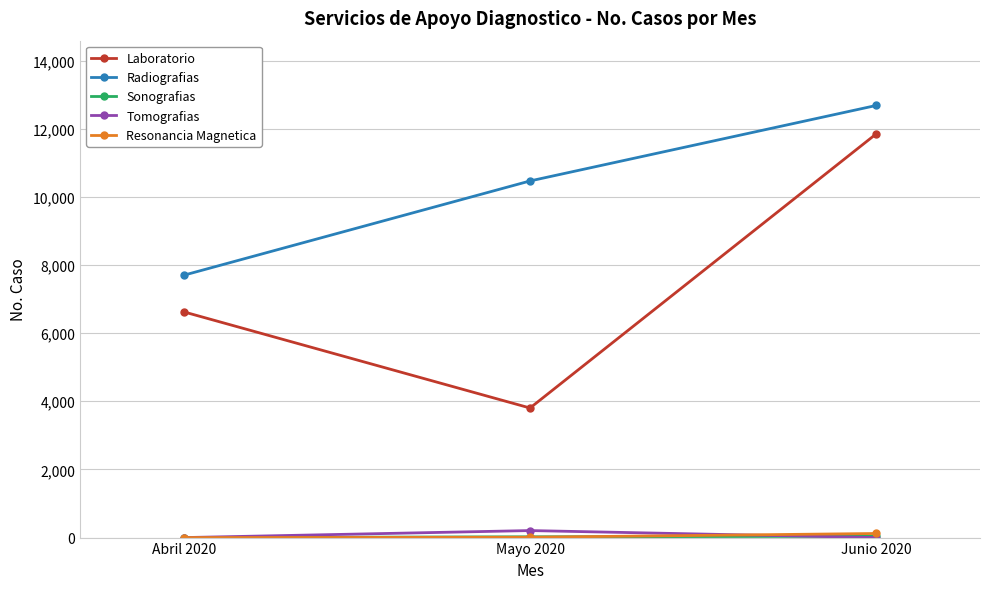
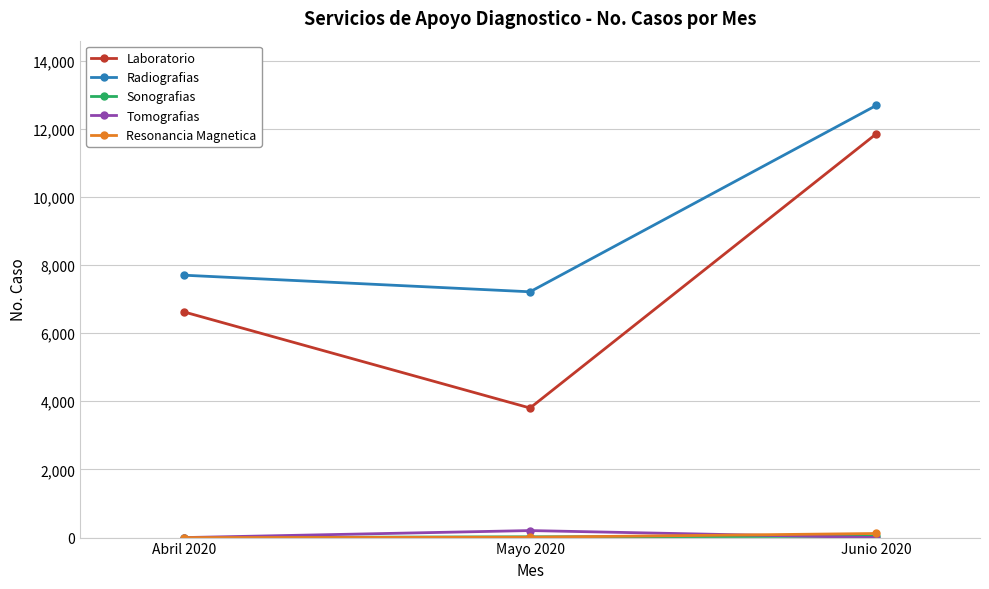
Radiografias, Mayo 2020: 10,500 -> 7,200
